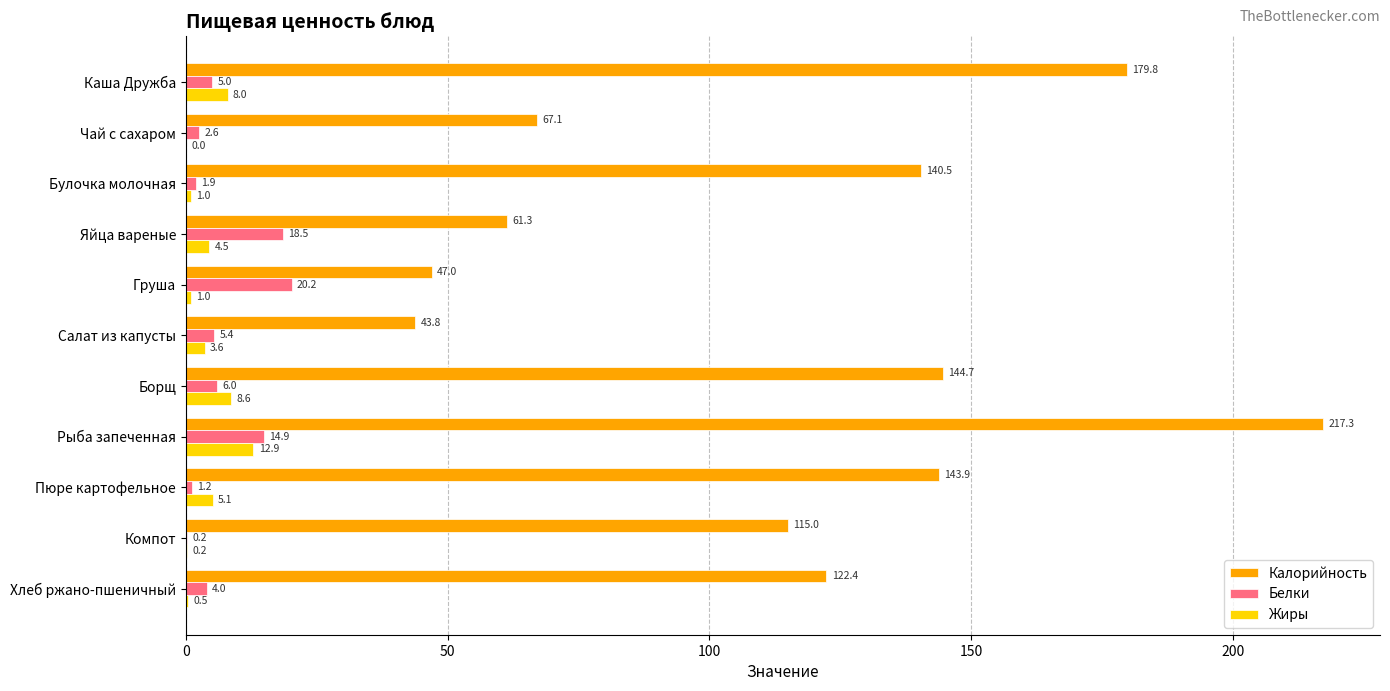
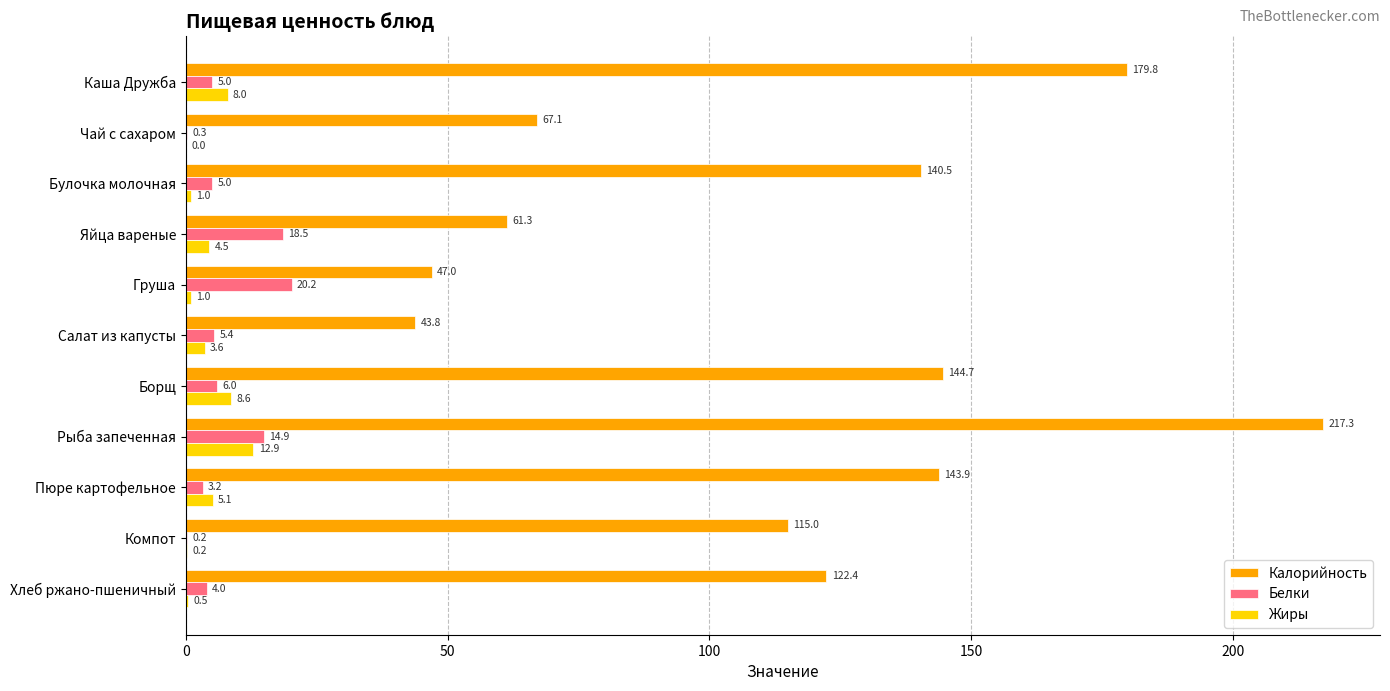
Белки, Чай с сахаром: 2.6 -> 0.3
Белки, Булочка молочная: 1.9 -> 5.0
Белки, Пюре картофельное: 1.2 -> 3.2
